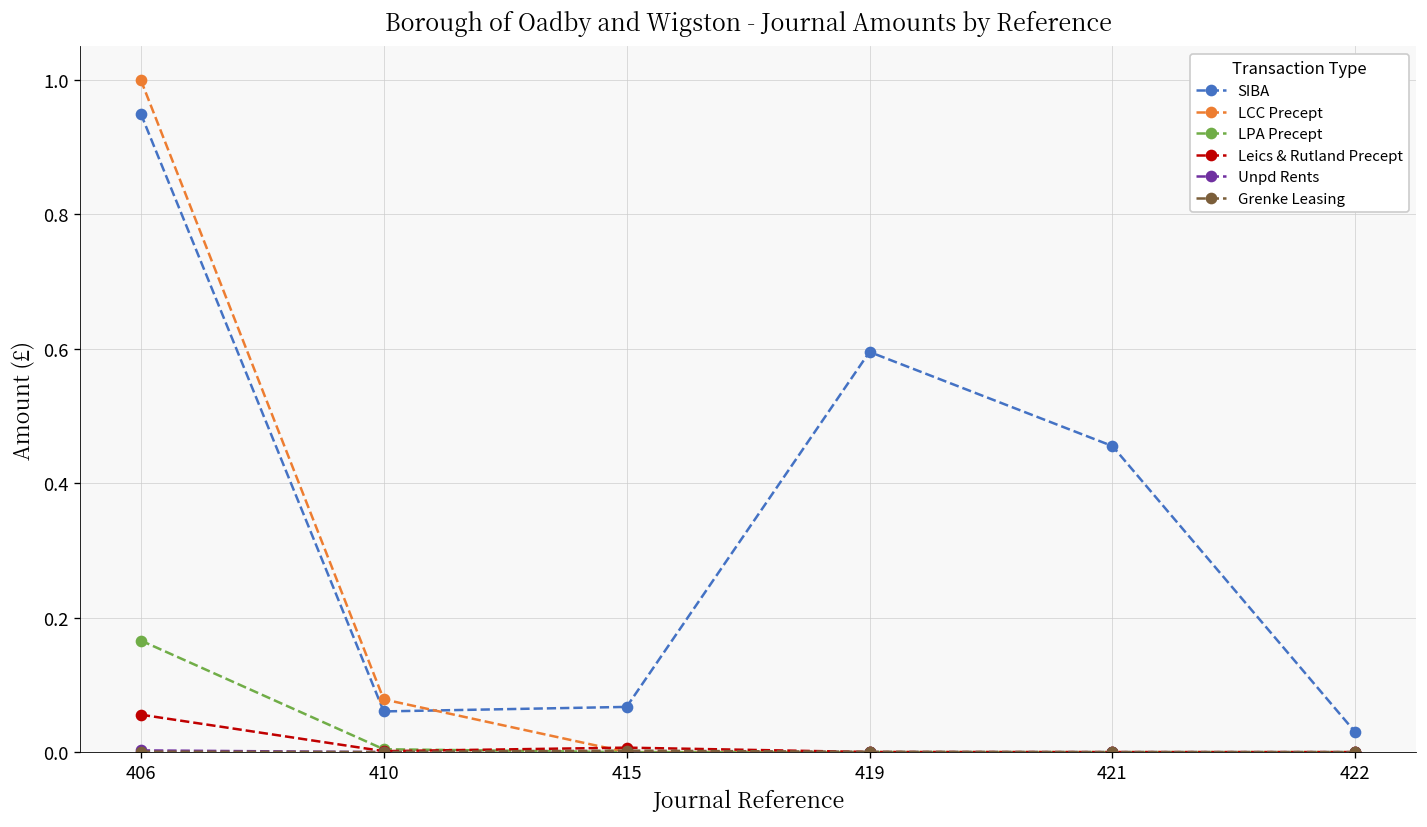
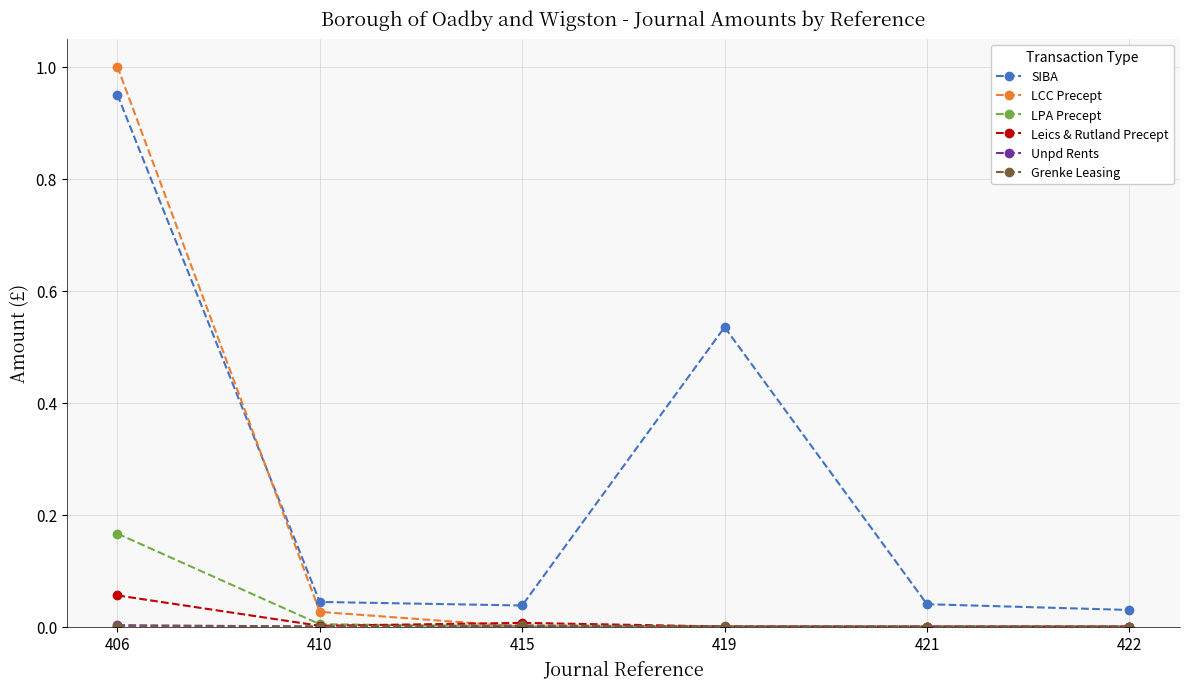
SIBA, 410: 0.06 -> 0.04
LCC Precept, 410: 0.08 -> 0.03
SIBA, 415: 0.07 -> 0.04
SIBA, 419: 0.60 -> 0.53
SIBA, 421: 0.46 -> 0.04
